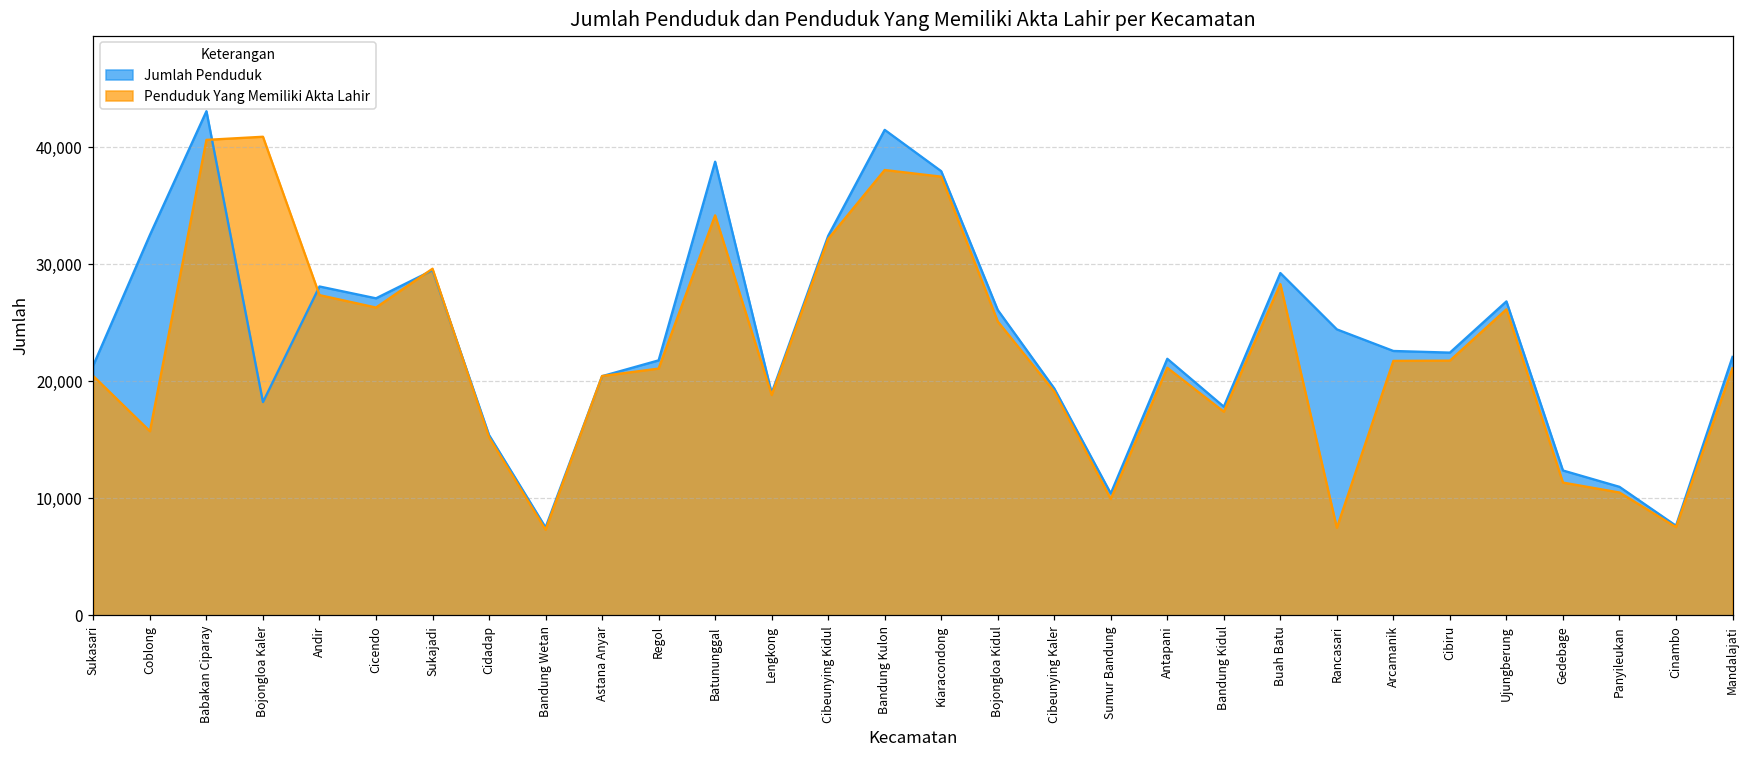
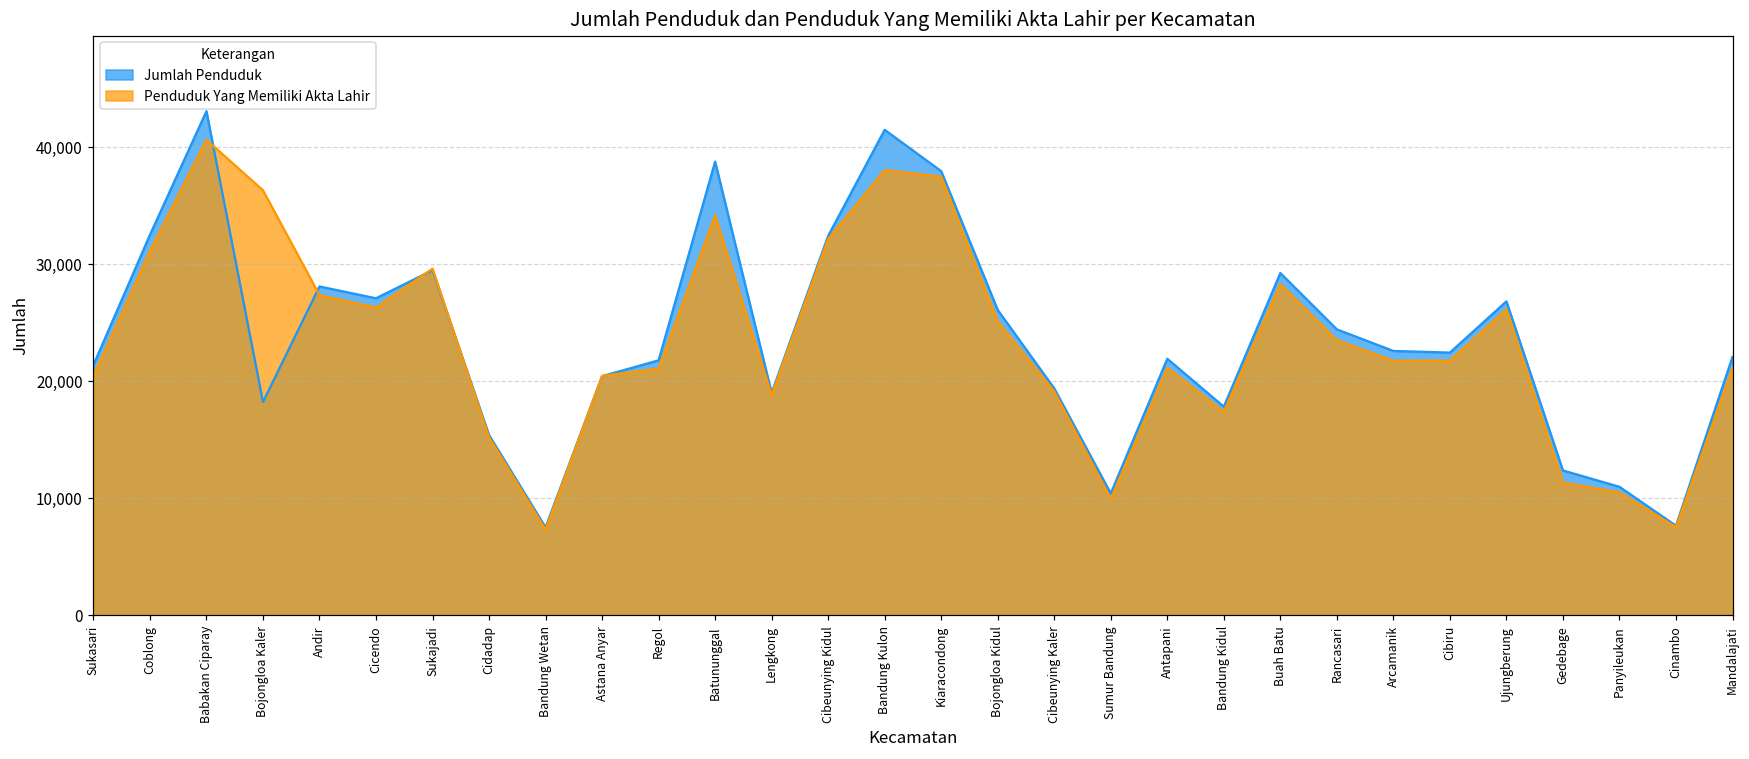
Penduduk Yang Memiliki Akta Lahir, Coblong: 15,700 -> 31,100
Penduduk Yang Memiliki Akta Lahir, Bojongloa Kaler: 40,900 -> 36,300
Penduduk Yang Memiliki Akta Lahir, Rancasari: 7,500 -> 23,500
